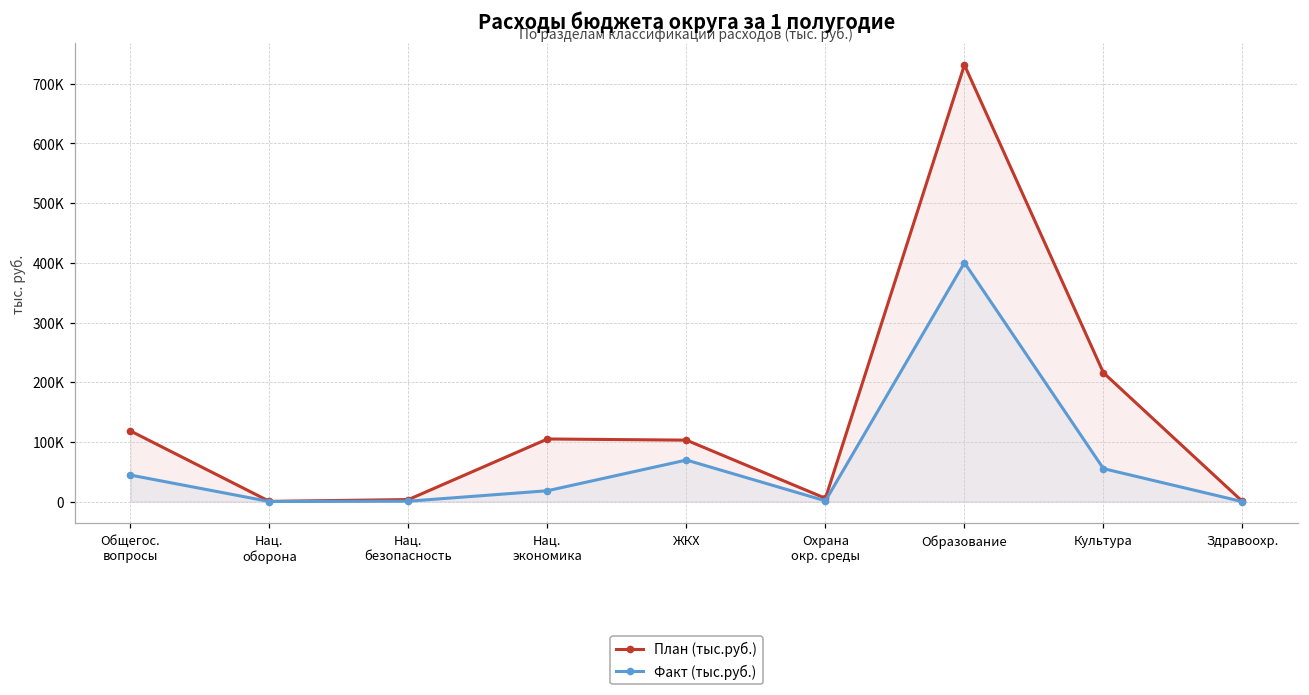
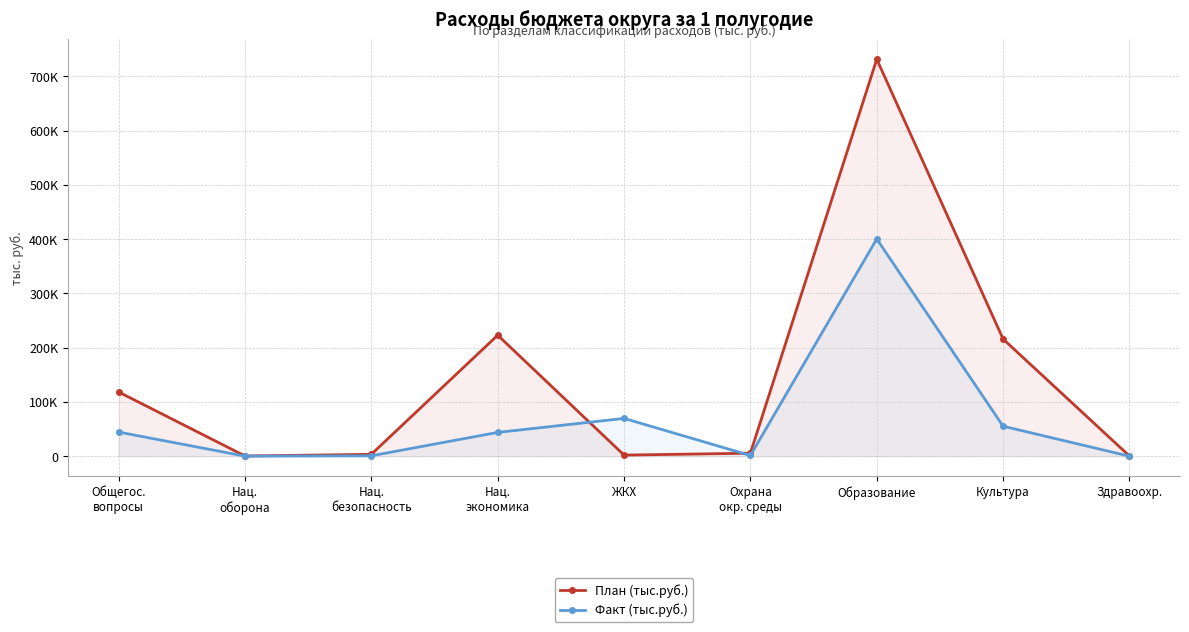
План (тыс.руб.), Нац. экономика: 100000 -> 220000
Факт (тыс.руб.), Нац. экономика: 20000 -> 40000
План (тыс.руб.), ЖКХ: 100000 -> 0
